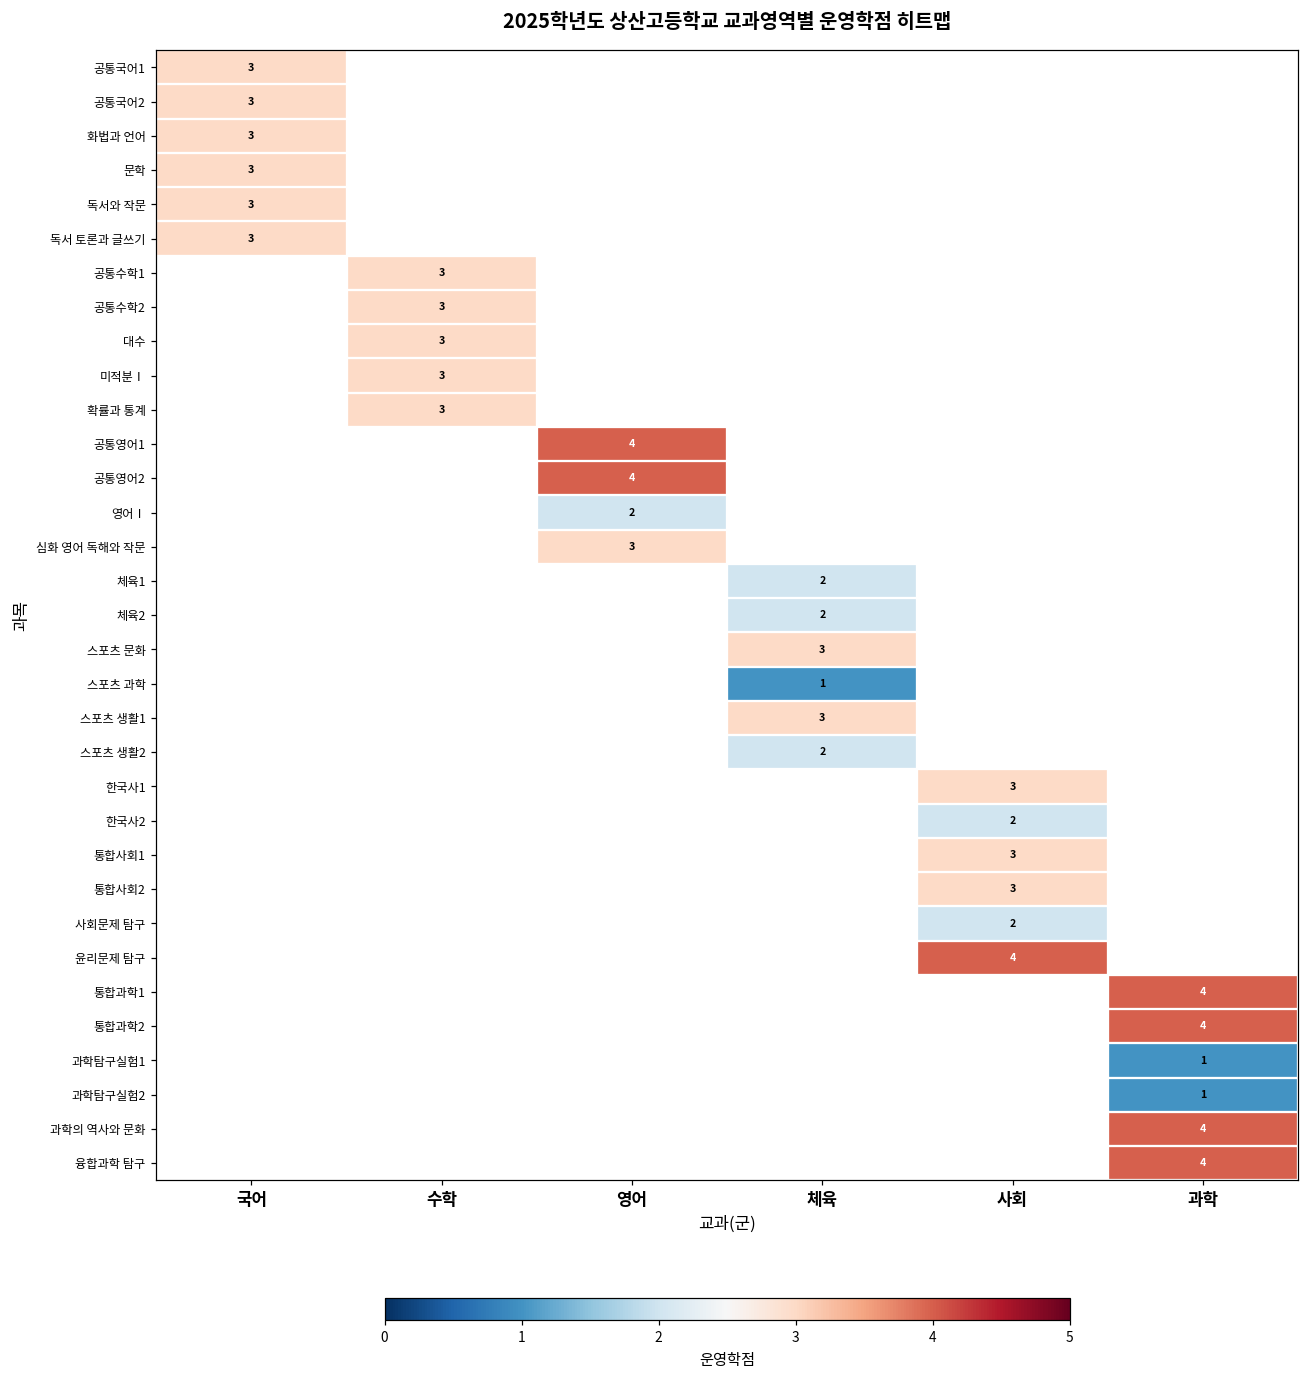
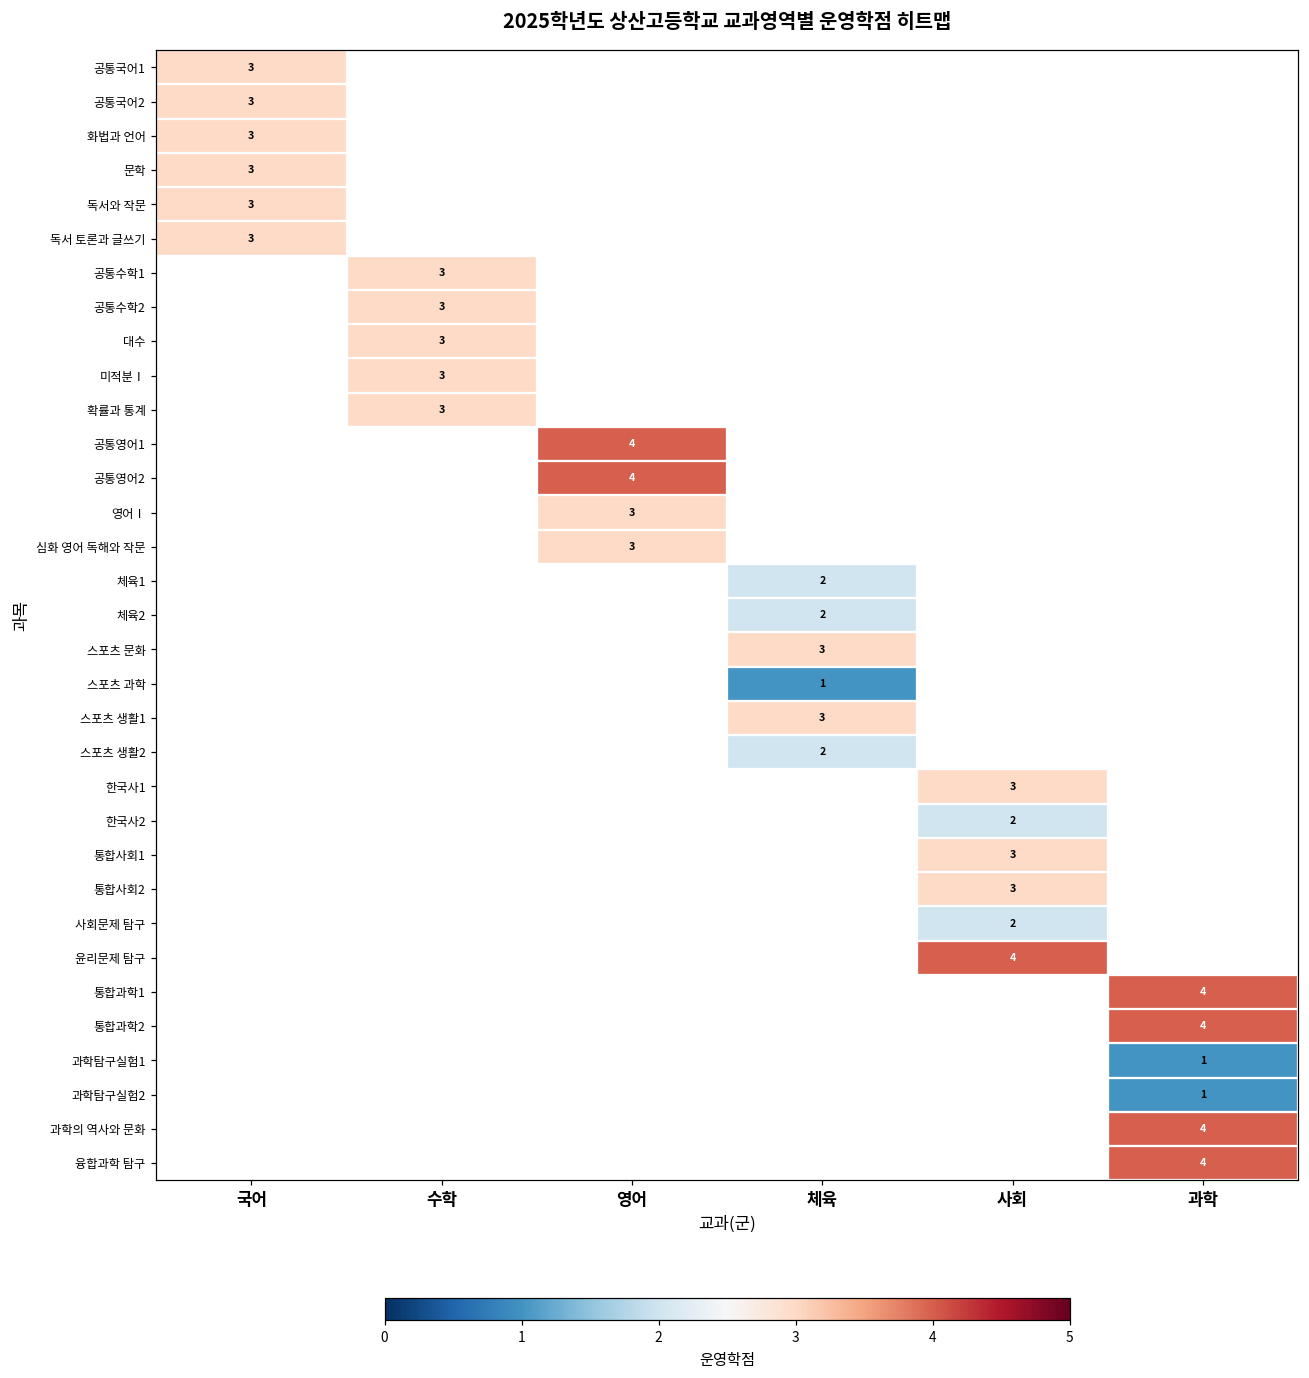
영어Ⅰ, 영어: 2 -> 3
